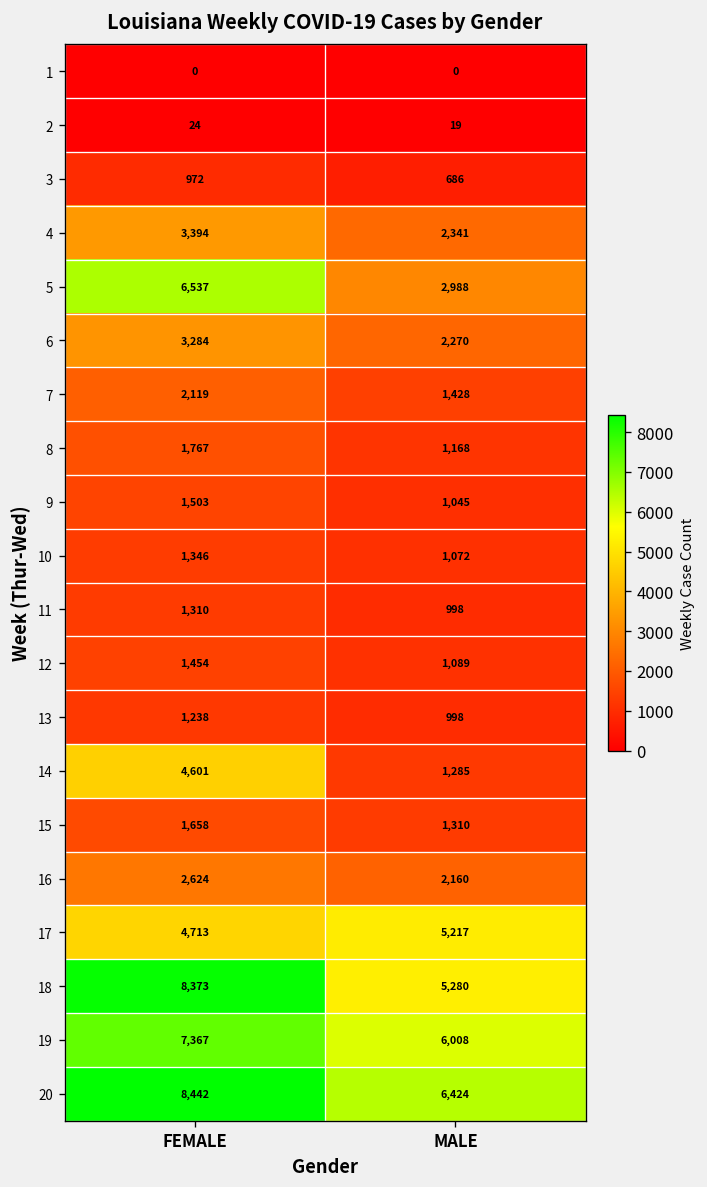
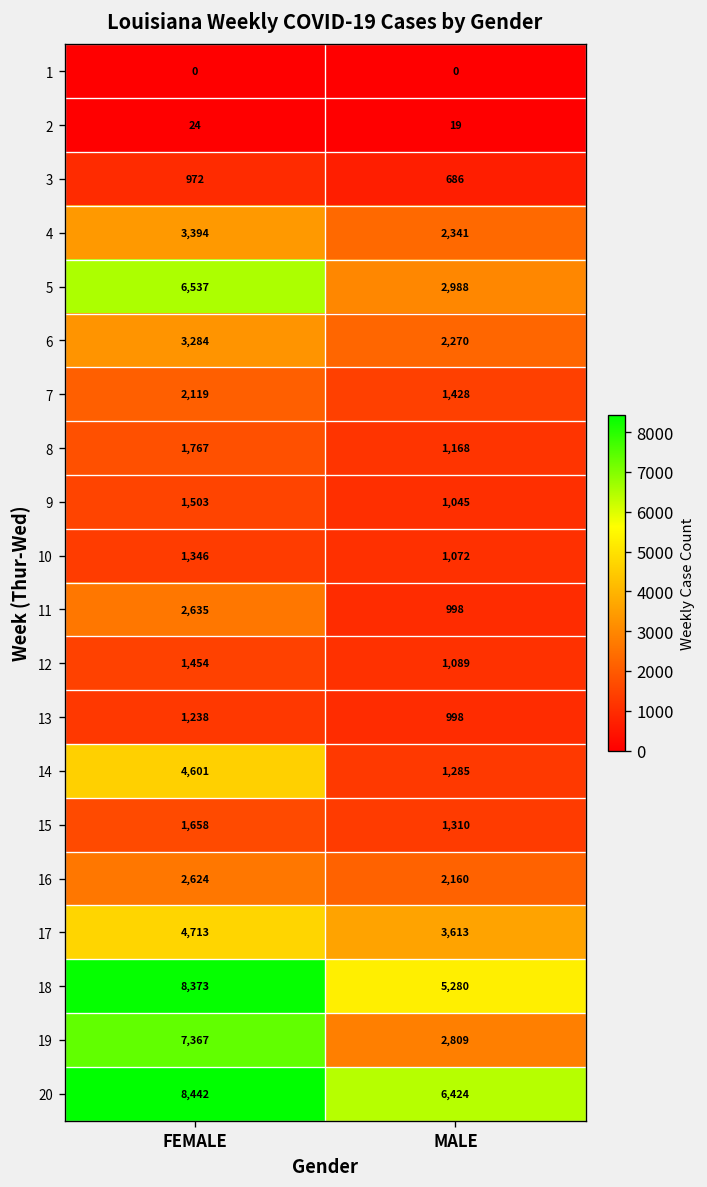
11, FEMALE: 1,310 -> 2,635
17, MALE: 5,217 -> 3,613
19, MALE: 6,008 -> 2,809
